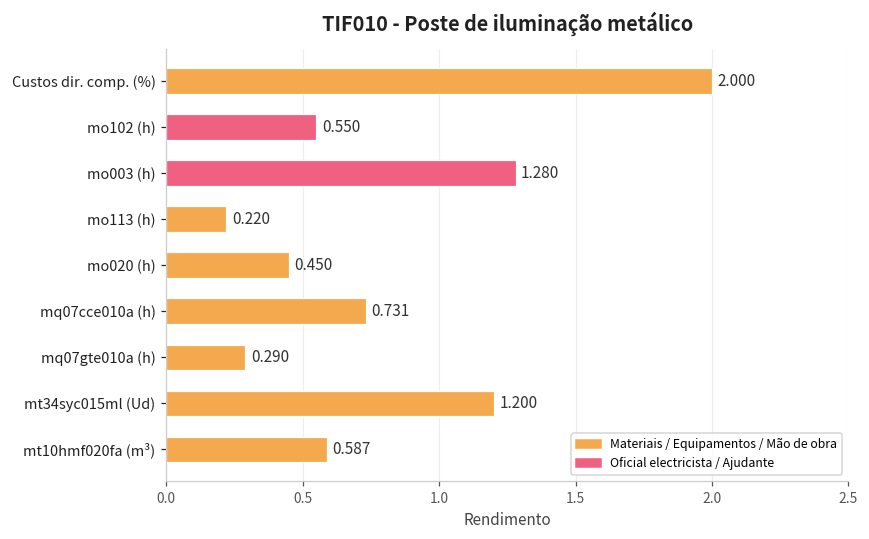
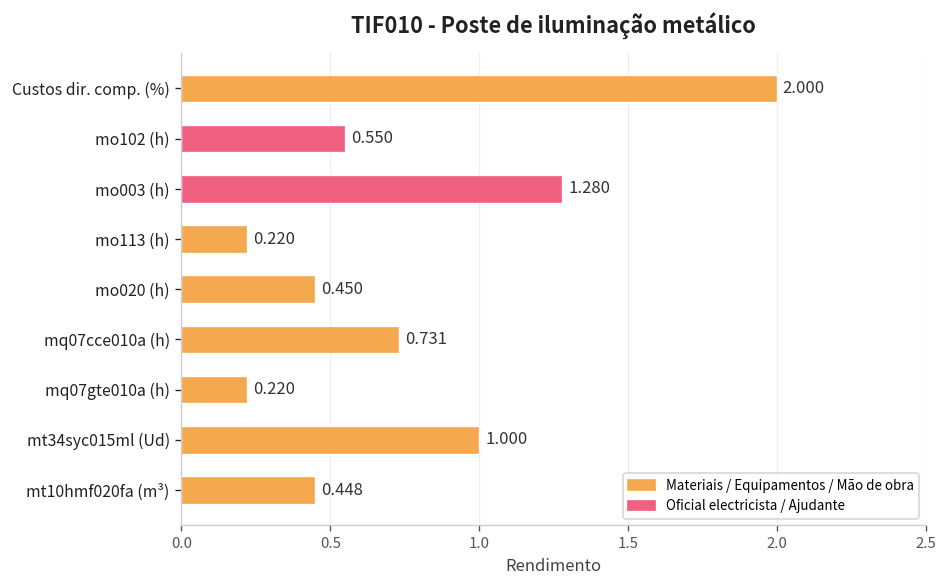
mq07gte010a (h): 0.290 -> 0.220
mt34syc015ml (Ud): 1.200 -> 1.000
mt10hmf020fa (m³): 0.587 -> 0.448
